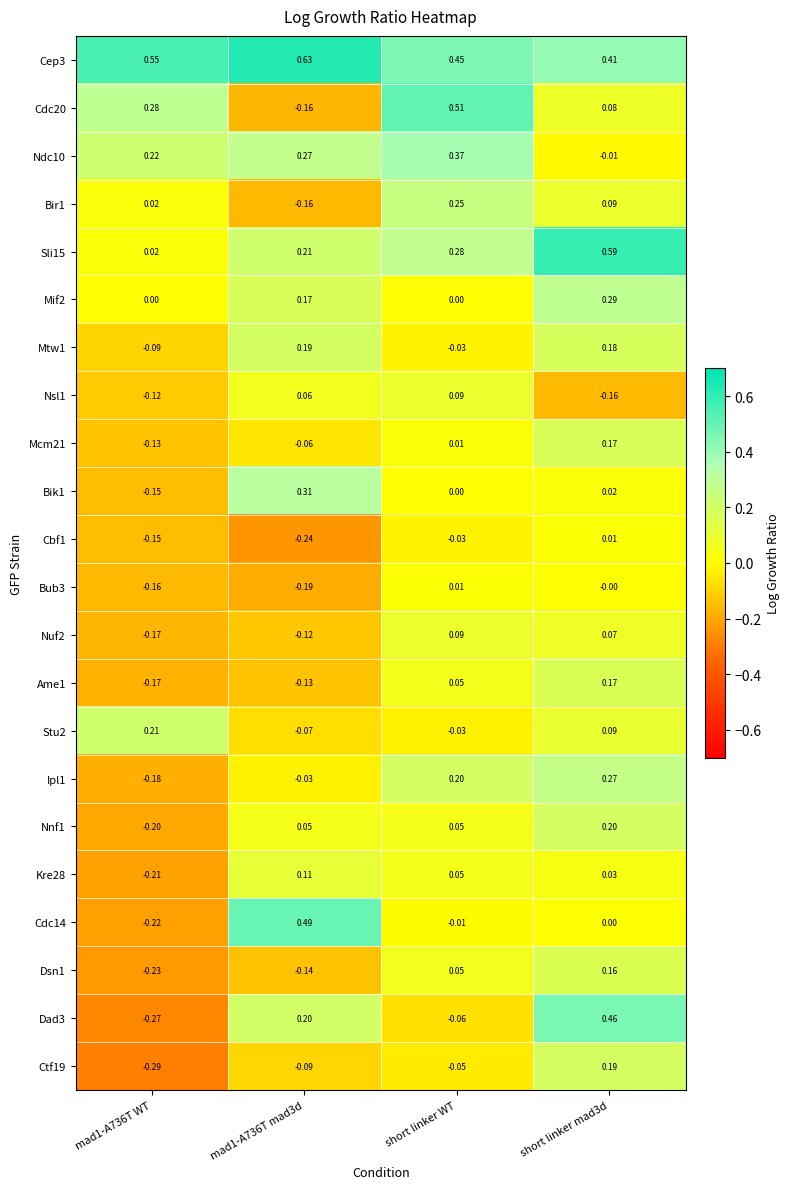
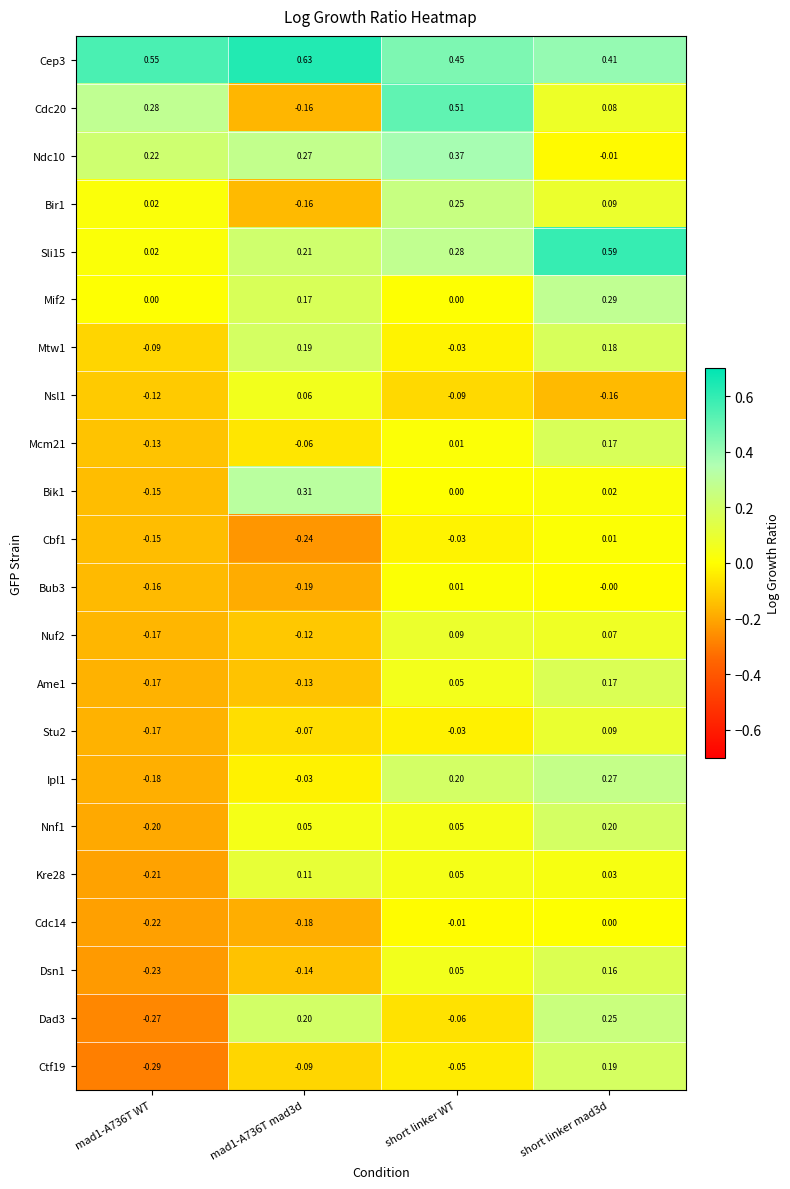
Nsl1, short linker WT: 0.09 -> -0.09
Stu2, mad1-A736T WT: 0.21 -> -0.17
Cdc14, mad1-A736T mad3d: 0.49 -> -0.18
Dad3, short linker mad3d: 0.46 -> 0.25
